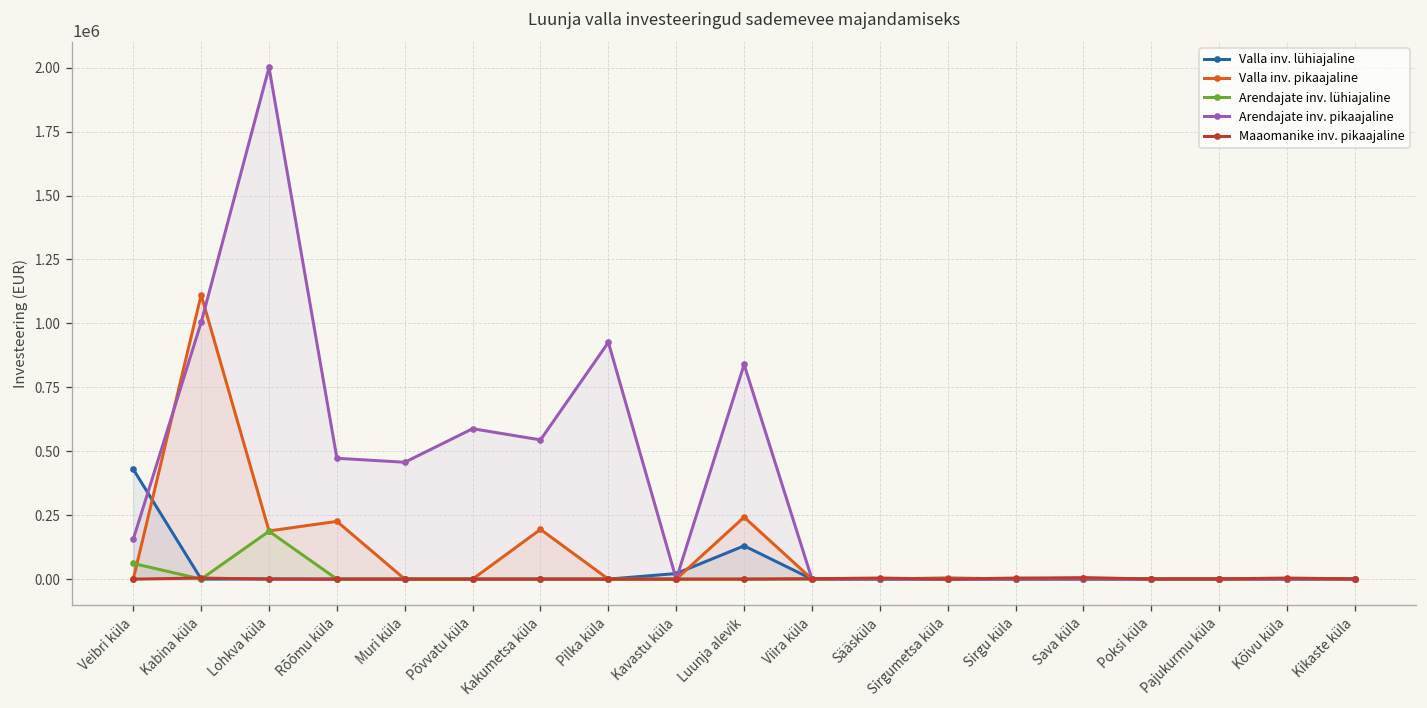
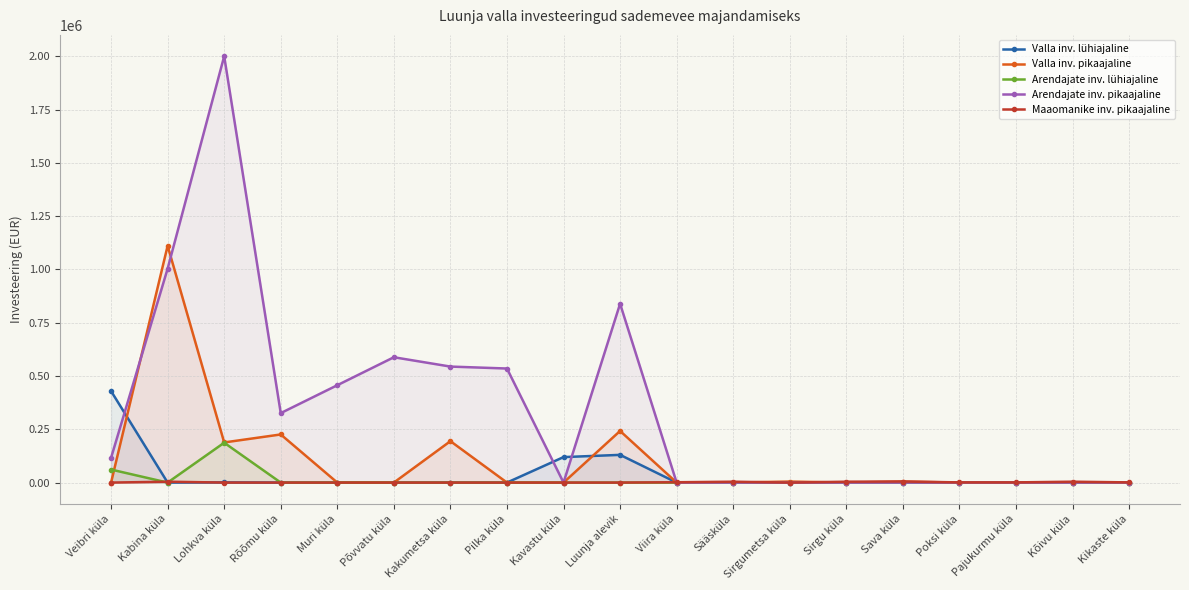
Arendajate inv. pikaajaline, Veibri küla: 160000 -> 120000
Arendajate inv. pikaajaline, Rõõmu küla: 470000 -> 330000
Arendajate inv. pikaajaline, Pilka küla: 930000 -> 540000
Valla inv. lühiajaline, Kavastu küla: 20000 -> 120000
